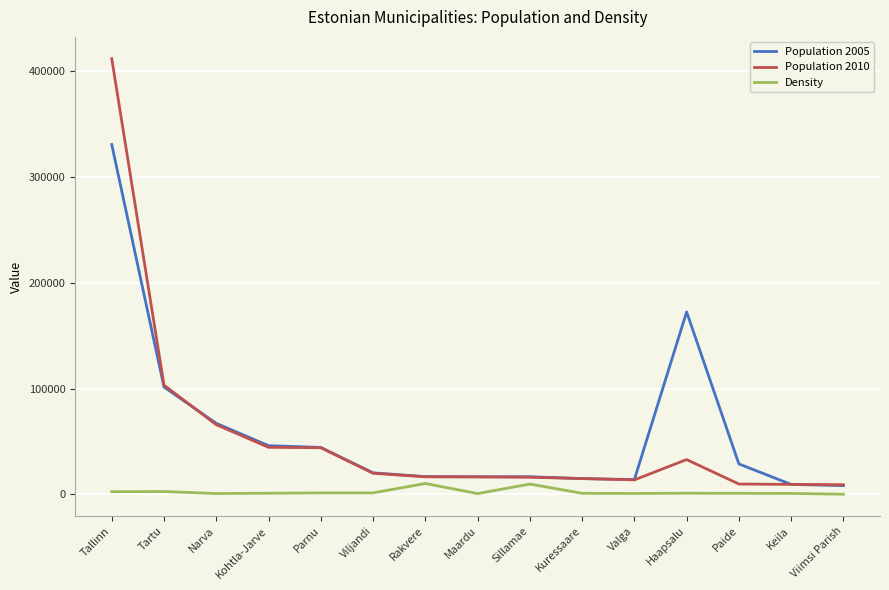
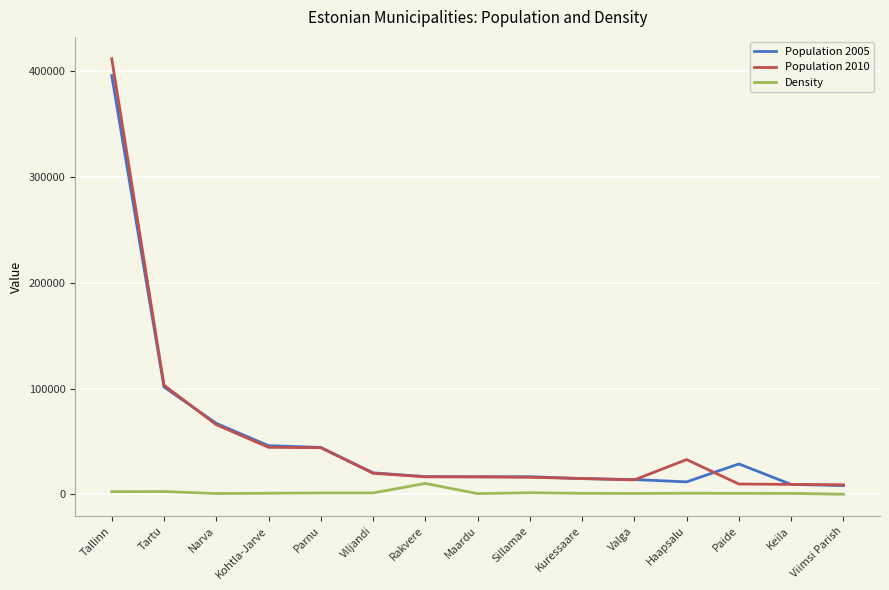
Population 2005, Tallinn: 331000 -> 396000
Density, Sillamae: 10000 -> 2000
Population 2005, Haapsalu: 173000 -> 12000
